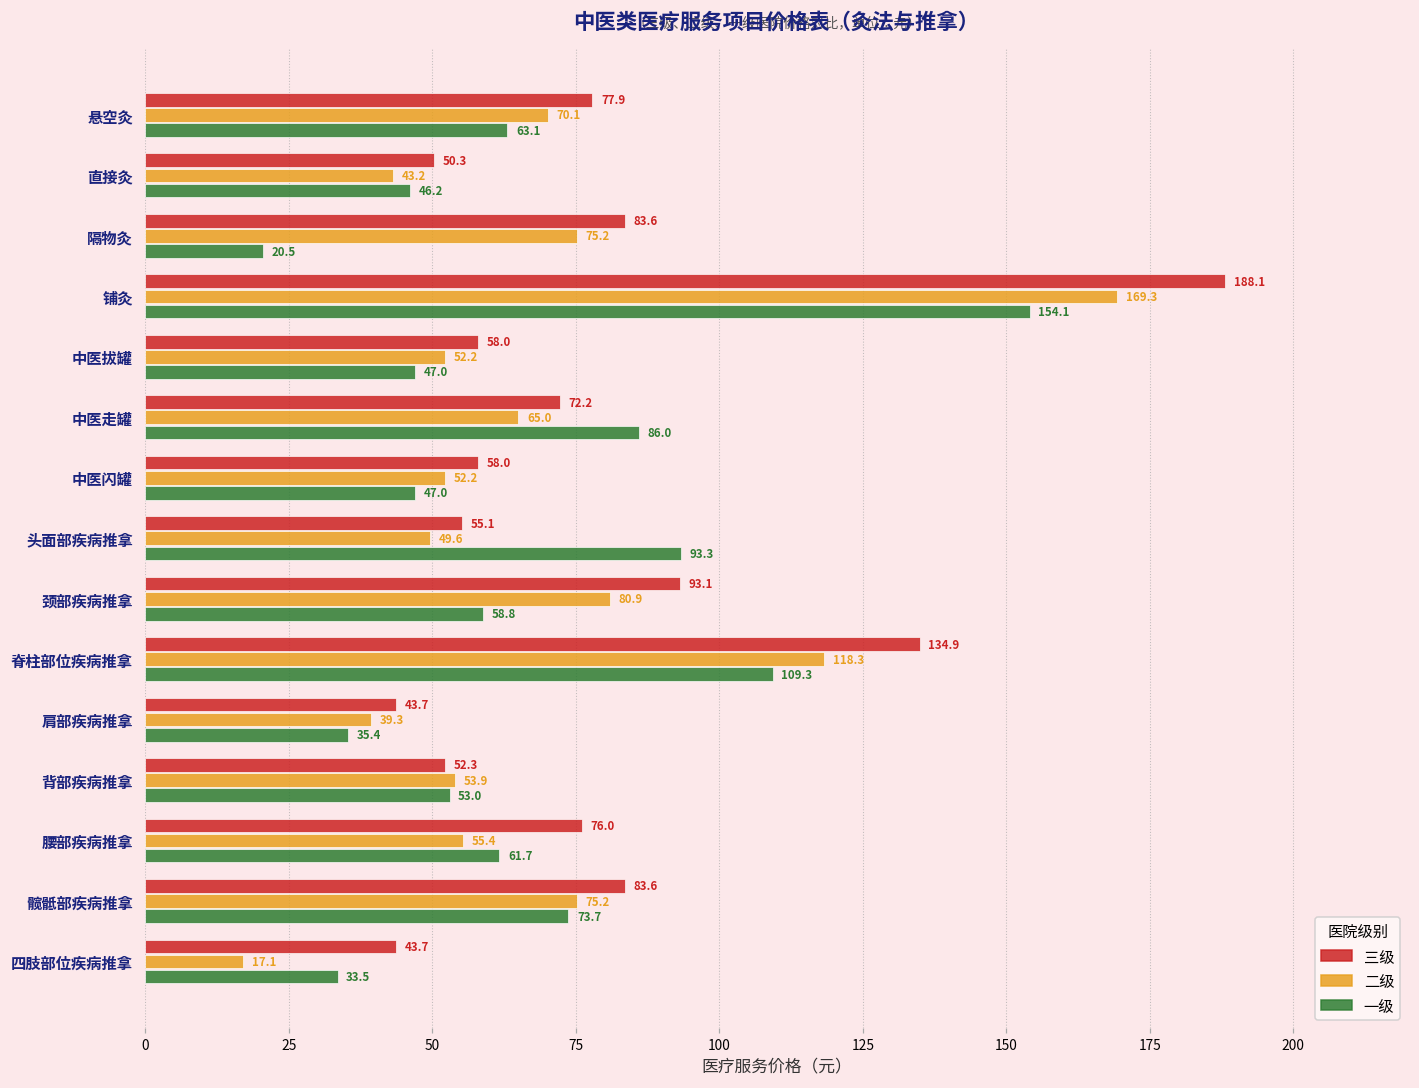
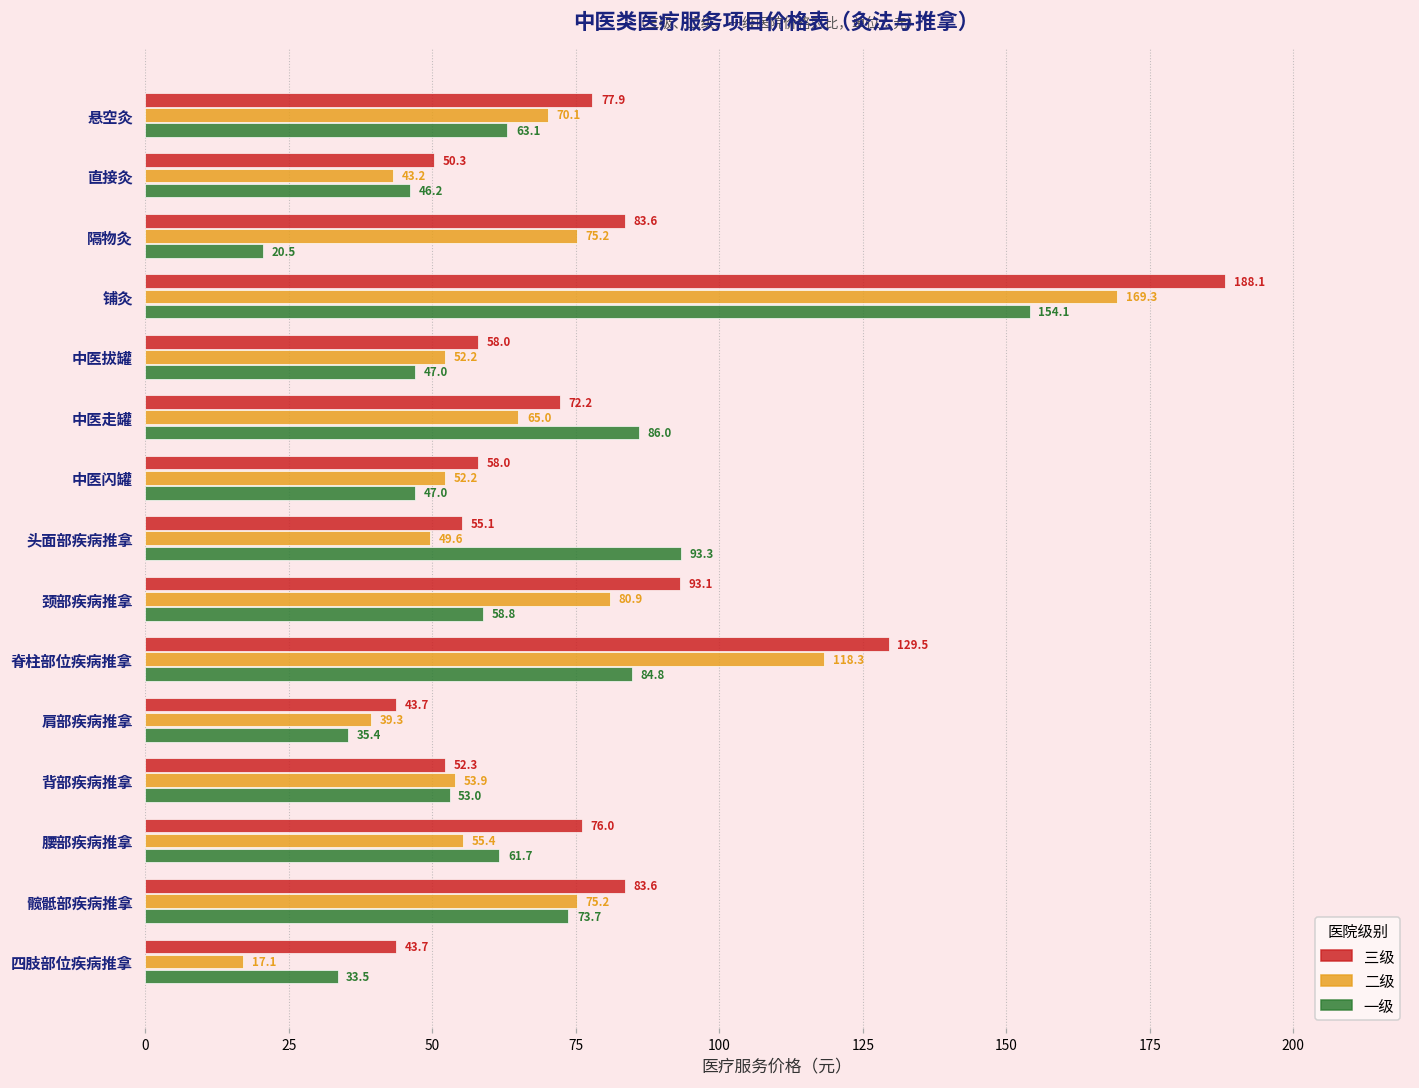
三级, 脊柱部位疾病推拿: 134.9 -> 129.5
一级, 脊柱部位疾病推拿: 109.3 -> 84.8
